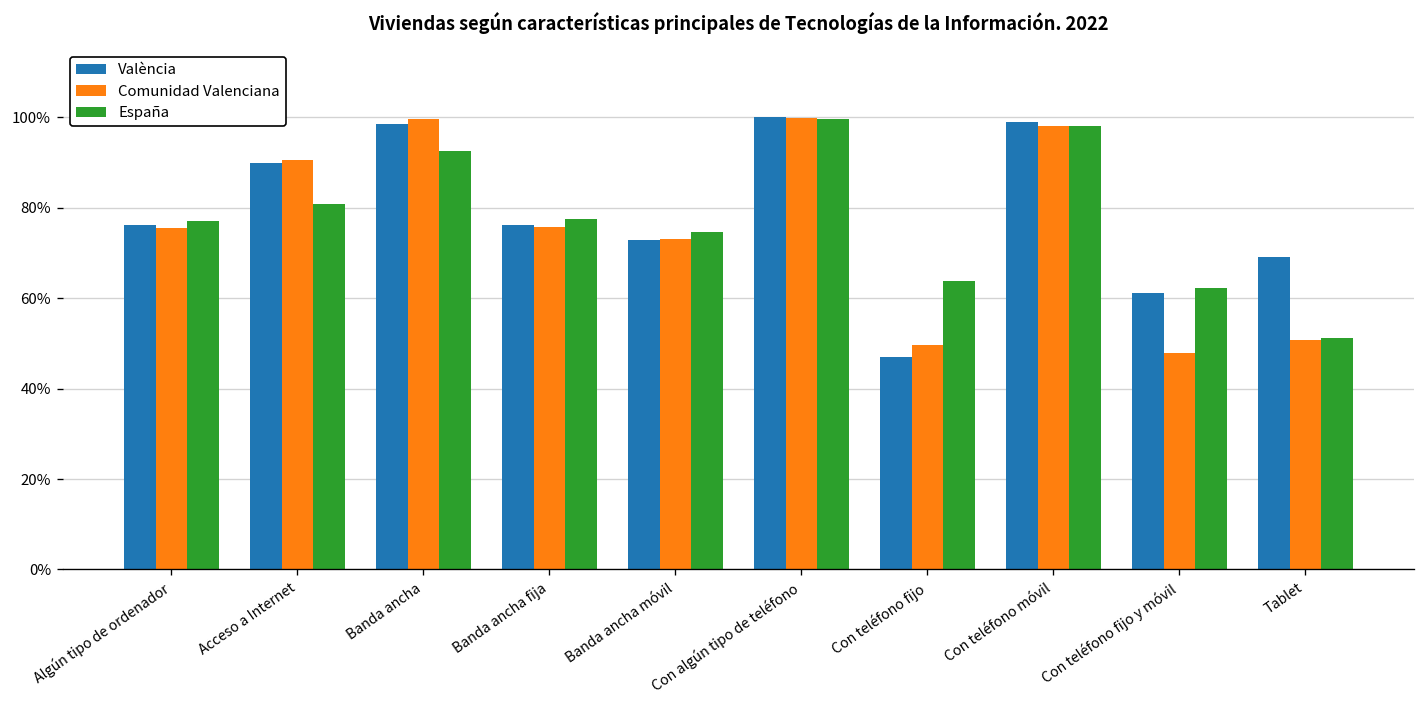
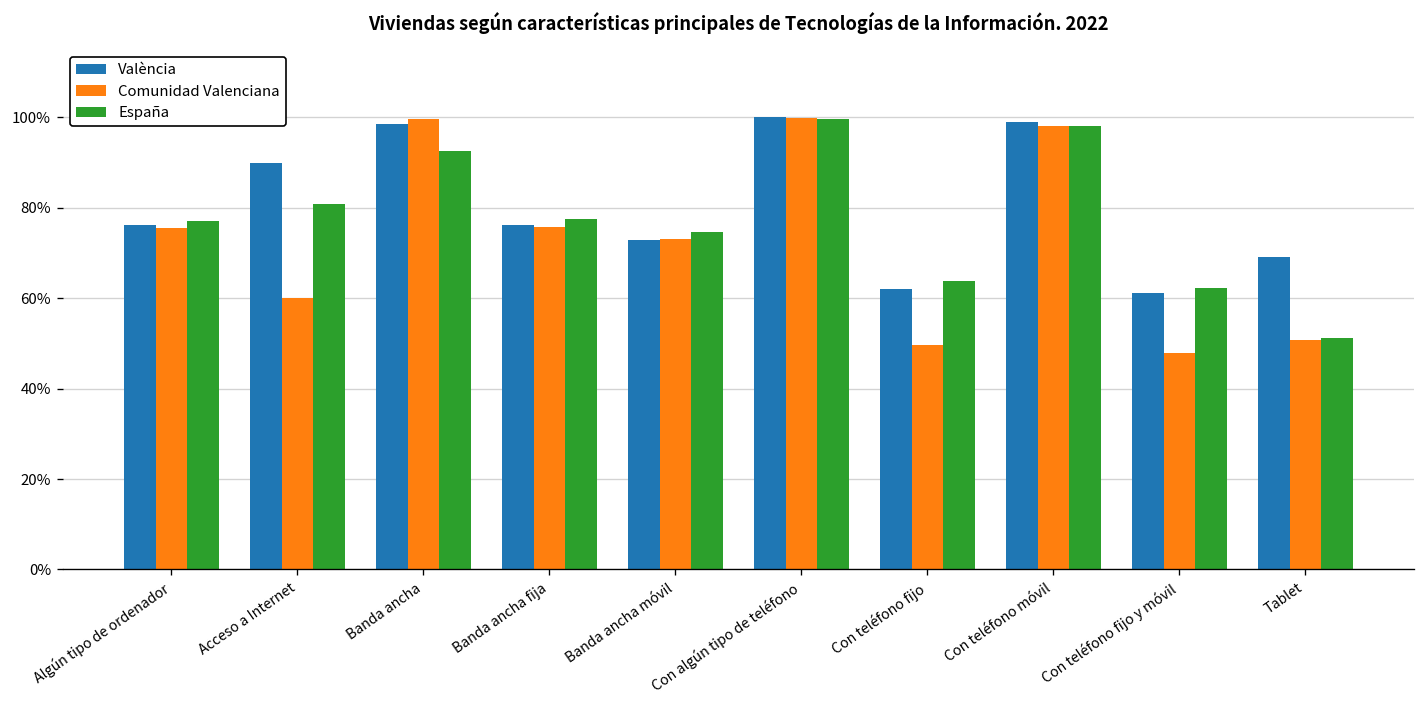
Comunidad Valenciana, Acceso a Internet: 91% -> 60%
València, Con teléfono fijo: 47% -> 62%
